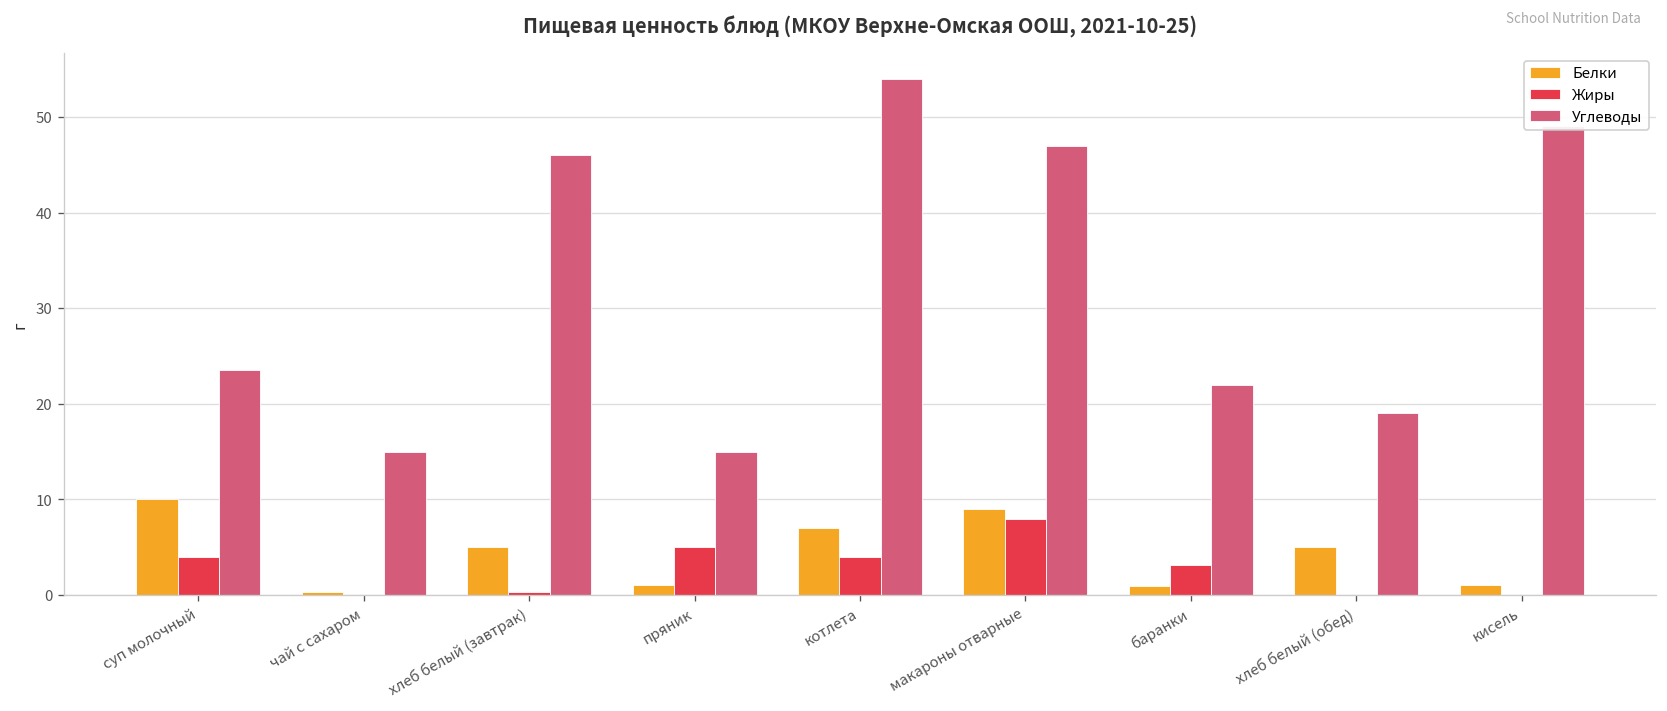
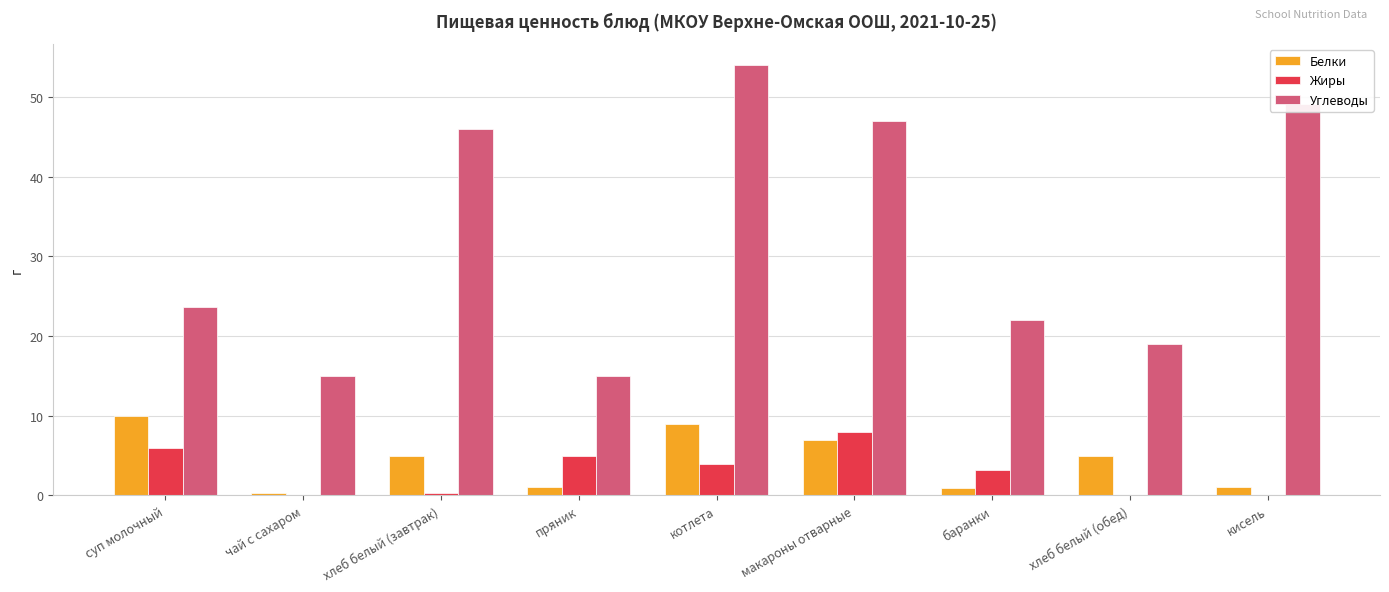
Жиры, суп молочный: 4 -> 6
Белки, котлета: 7 -> 9
Белки, макароны отварные: 9 -> 7
